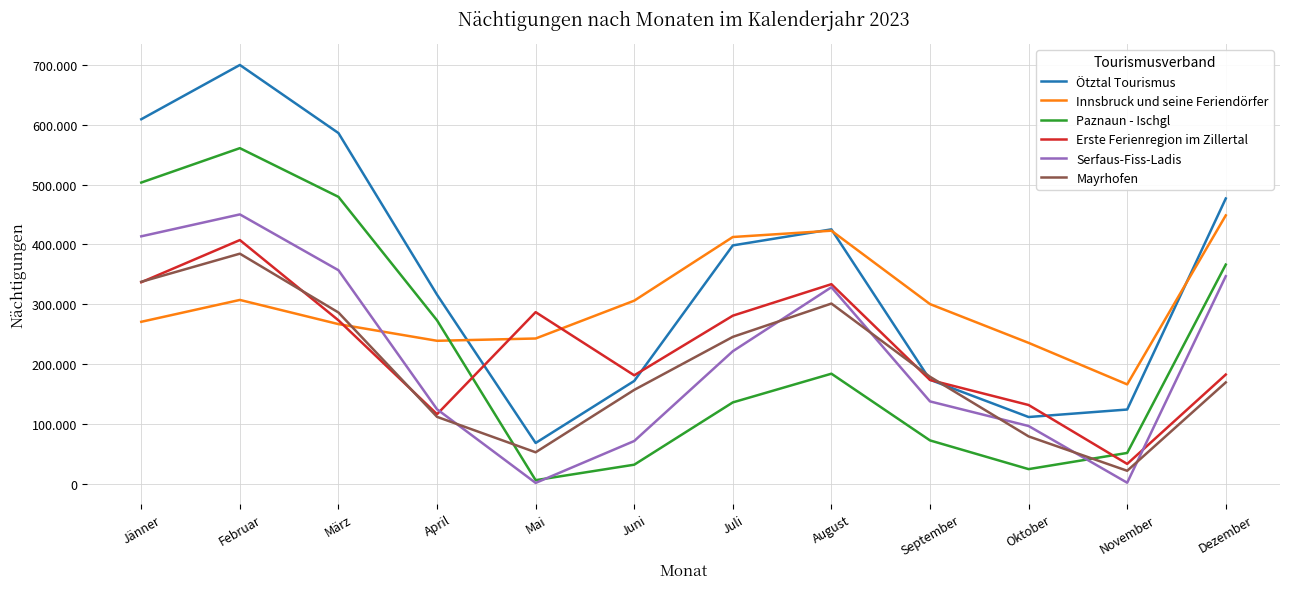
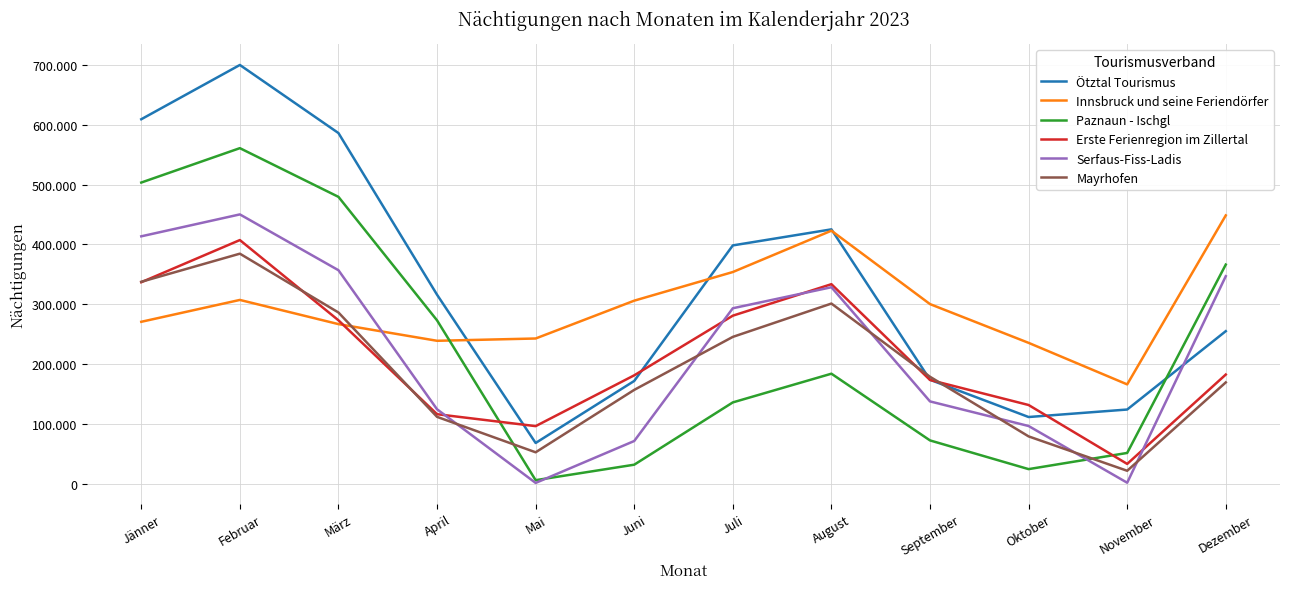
Erste Ferienregion im Zillertal, Mai: 290 -> 100
Innsbruck und seine Feriendörfer, Juli: 410 -> 350
Serfaus-Fiss-Ladis, Juli: 220 -> 290
Ötztal Tourismus, Dezember: 480 -> 250
